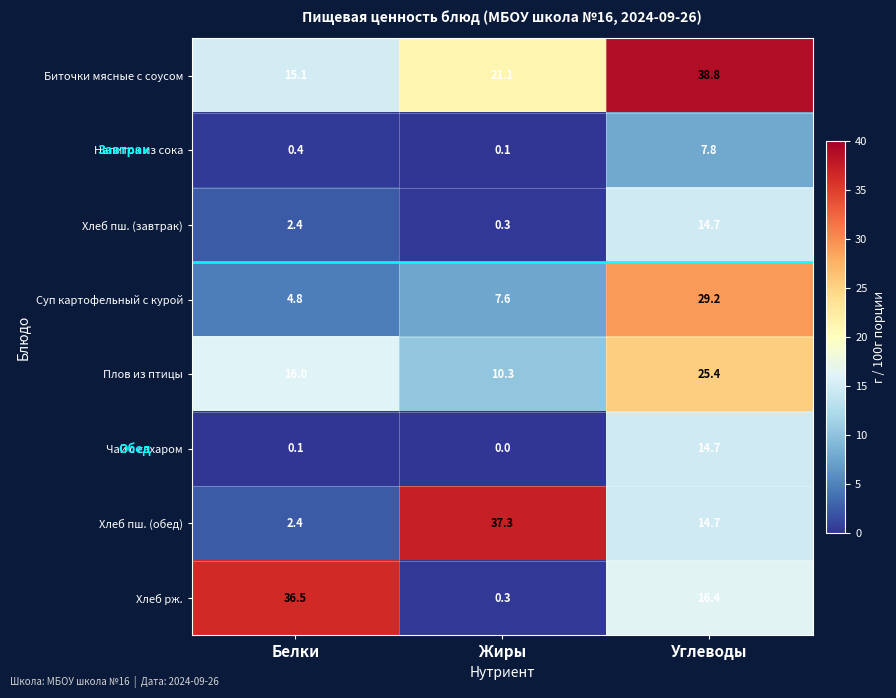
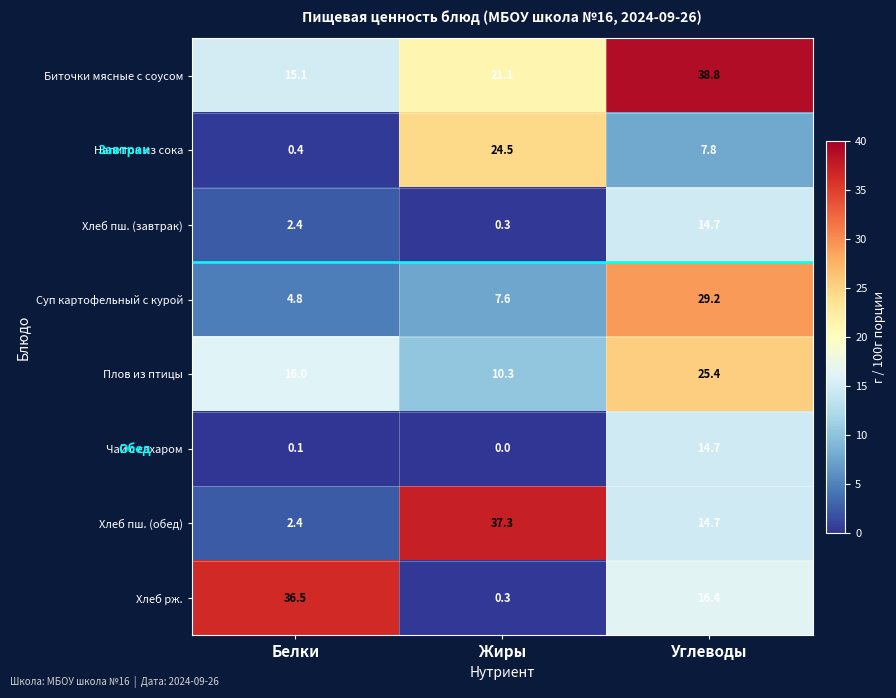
Напиток из сока, Жиры: 0.1 -> 24.5
